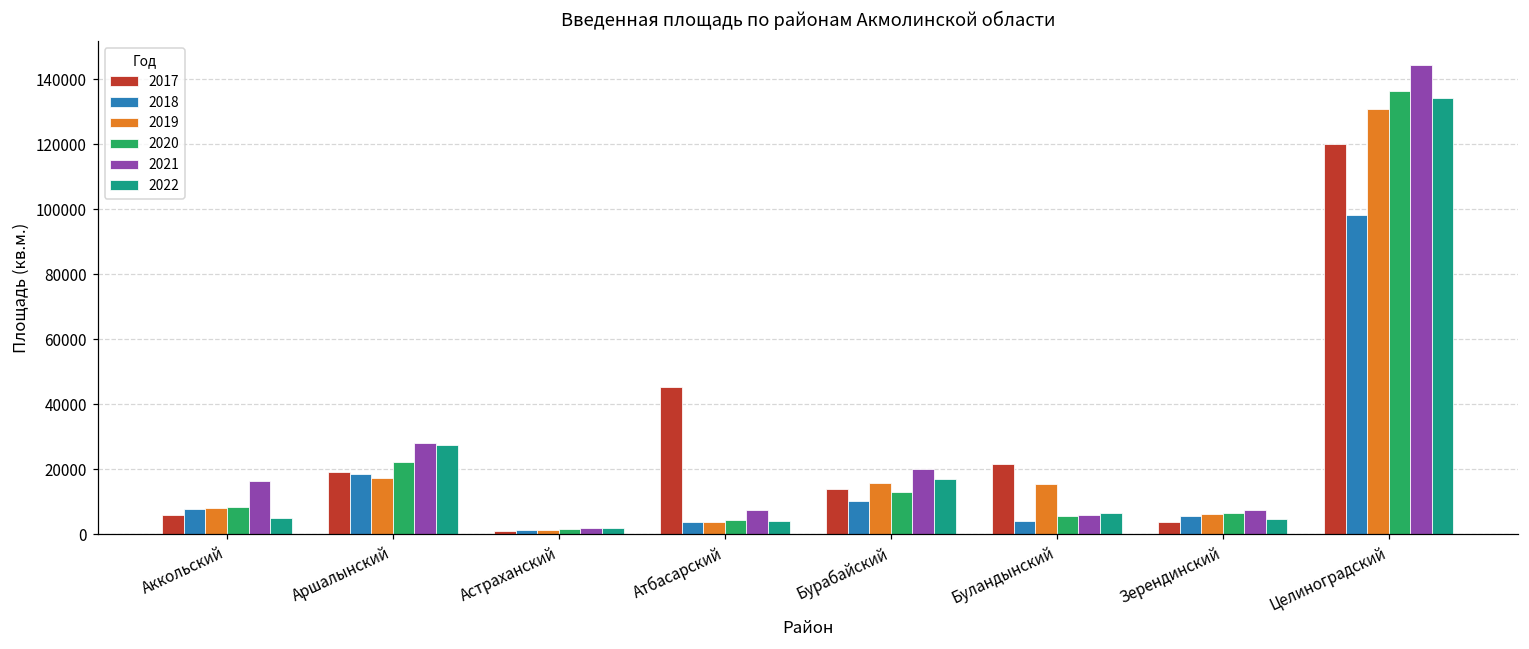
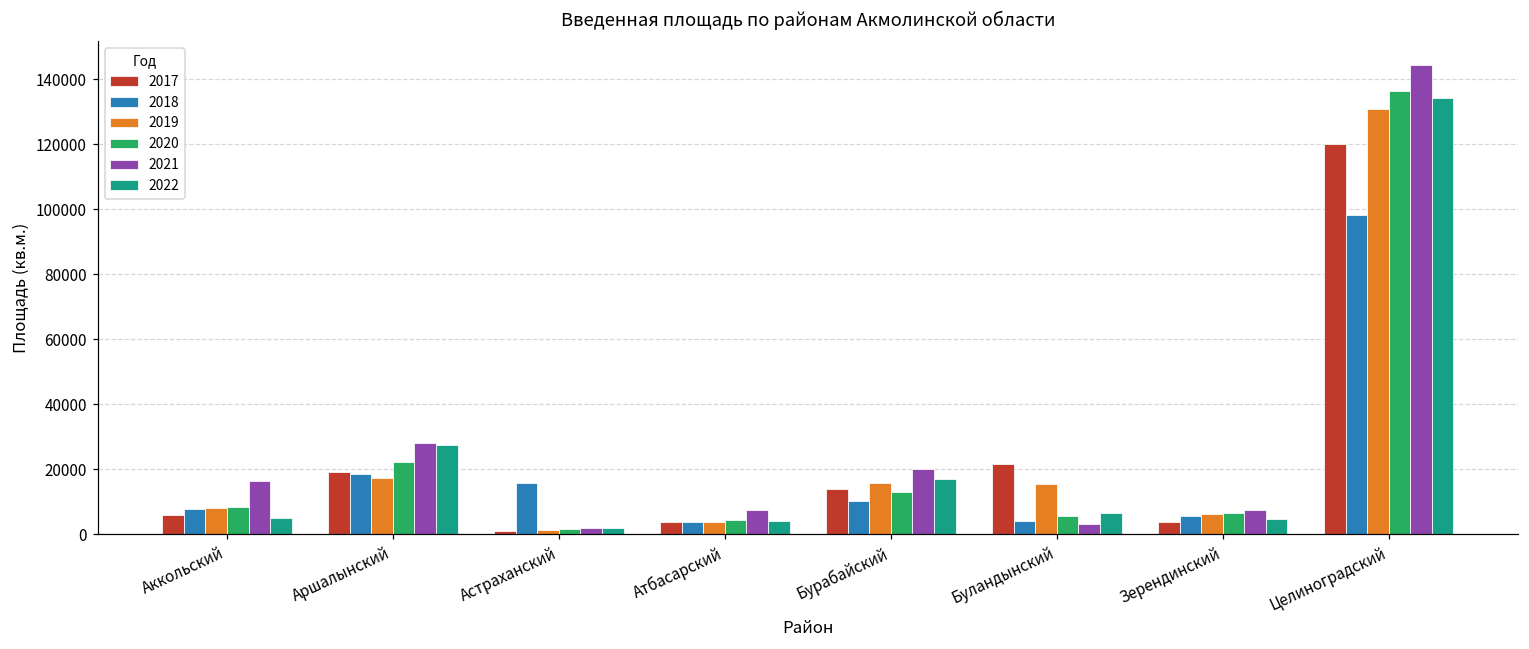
2018, Астраханский: 1000 -> 16000
2017, Атбасарский: 45000 -> 4000
2021, Буландынский: 6000 -> 3000
